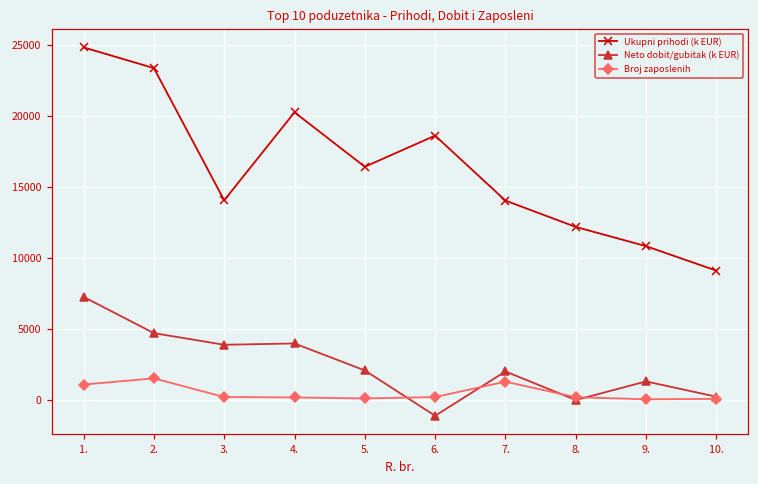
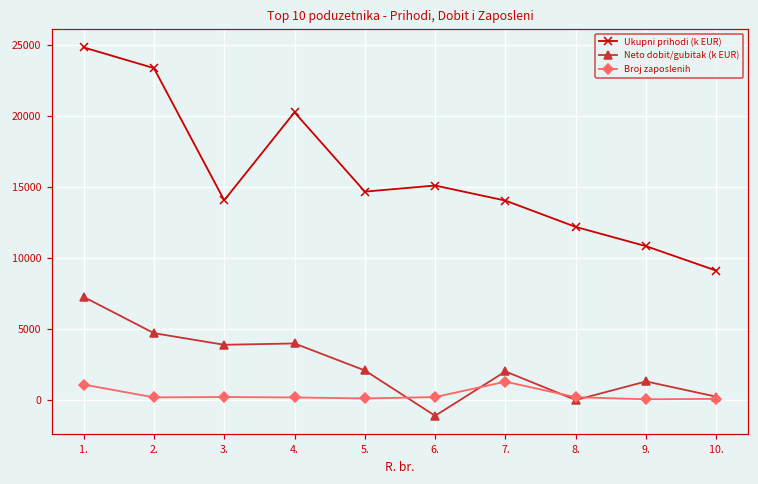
Broj zaposlenih, 2.: 1500 -> 200
Ukupni prihodi (k EUR), 5.: 16400 -> 14700
Ukupni prihodi (k EUR), 6.: 18600 -> 15100
